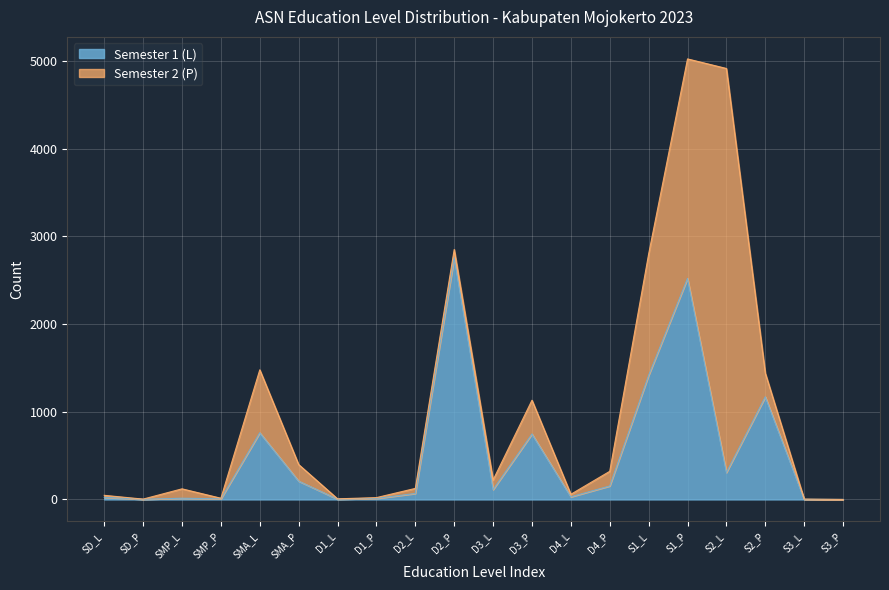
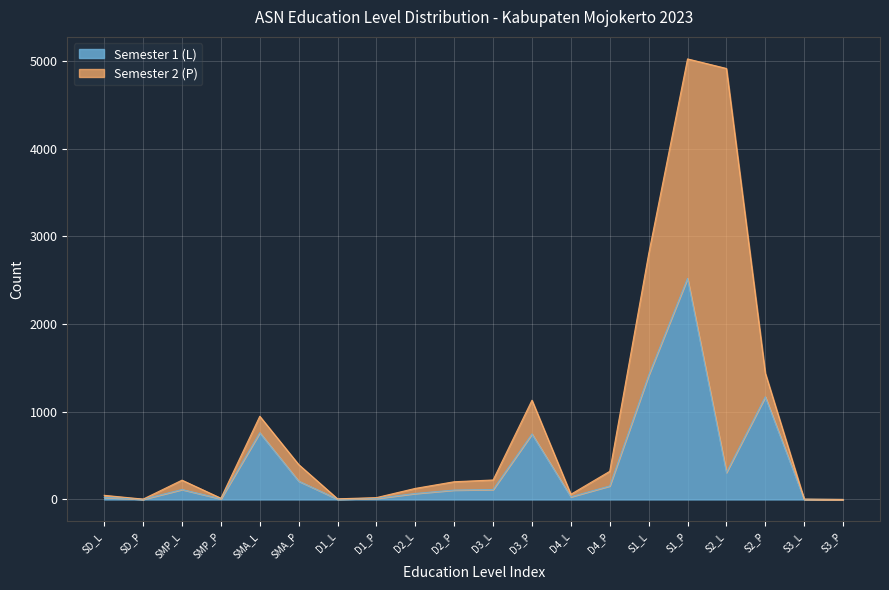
Semester 1 (L), SMP_L: 0 -> 100
Semester 2 (P), SMA_L: 700 -> 200
Semester 1 (L), D2_P: 2800 -> 100
